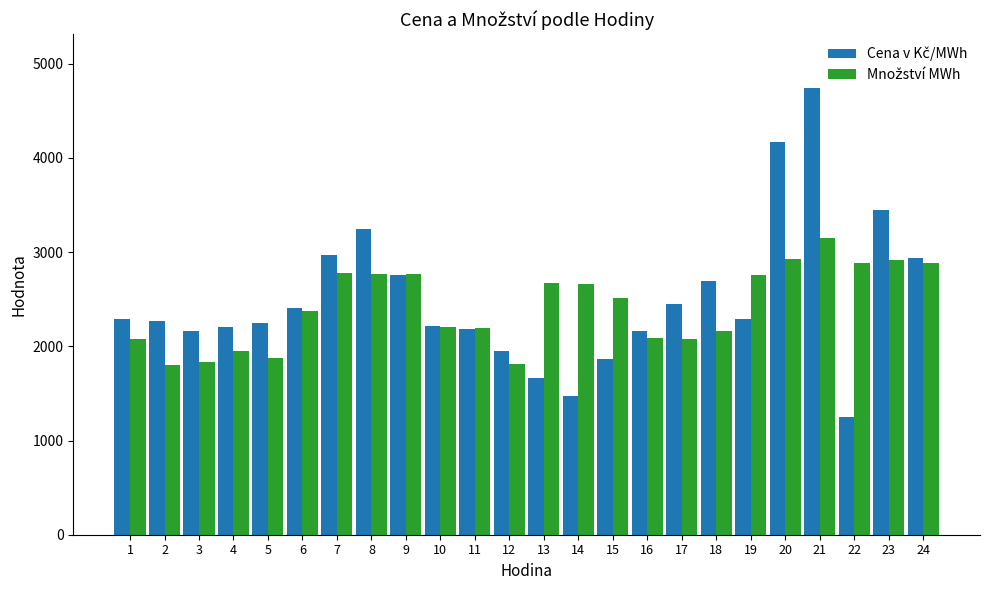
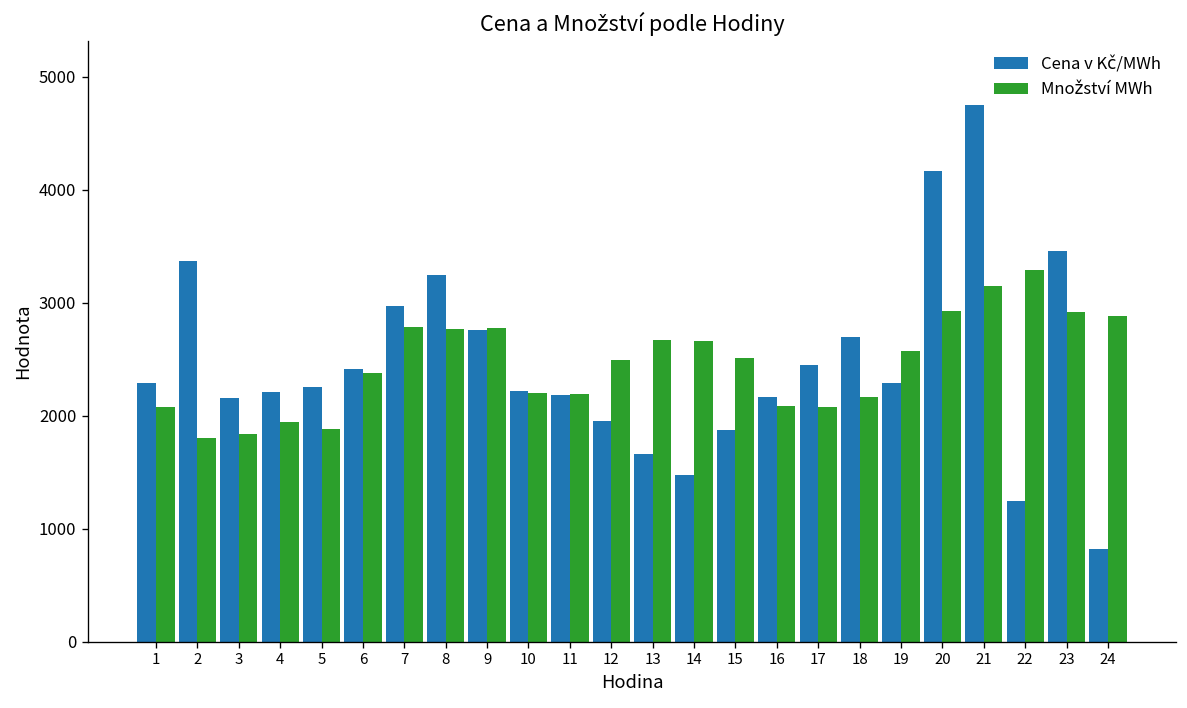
Cena v Kč/MWh, 2: 2300 -> 3400
Množství MWh, 12: 1800 -> 2500
Množství MWh, 19: 2800 -> 2600
Množství MWh, 22: 2900 -> 3300
Cena v Kč/MWh, 24: 2900 -> 800
